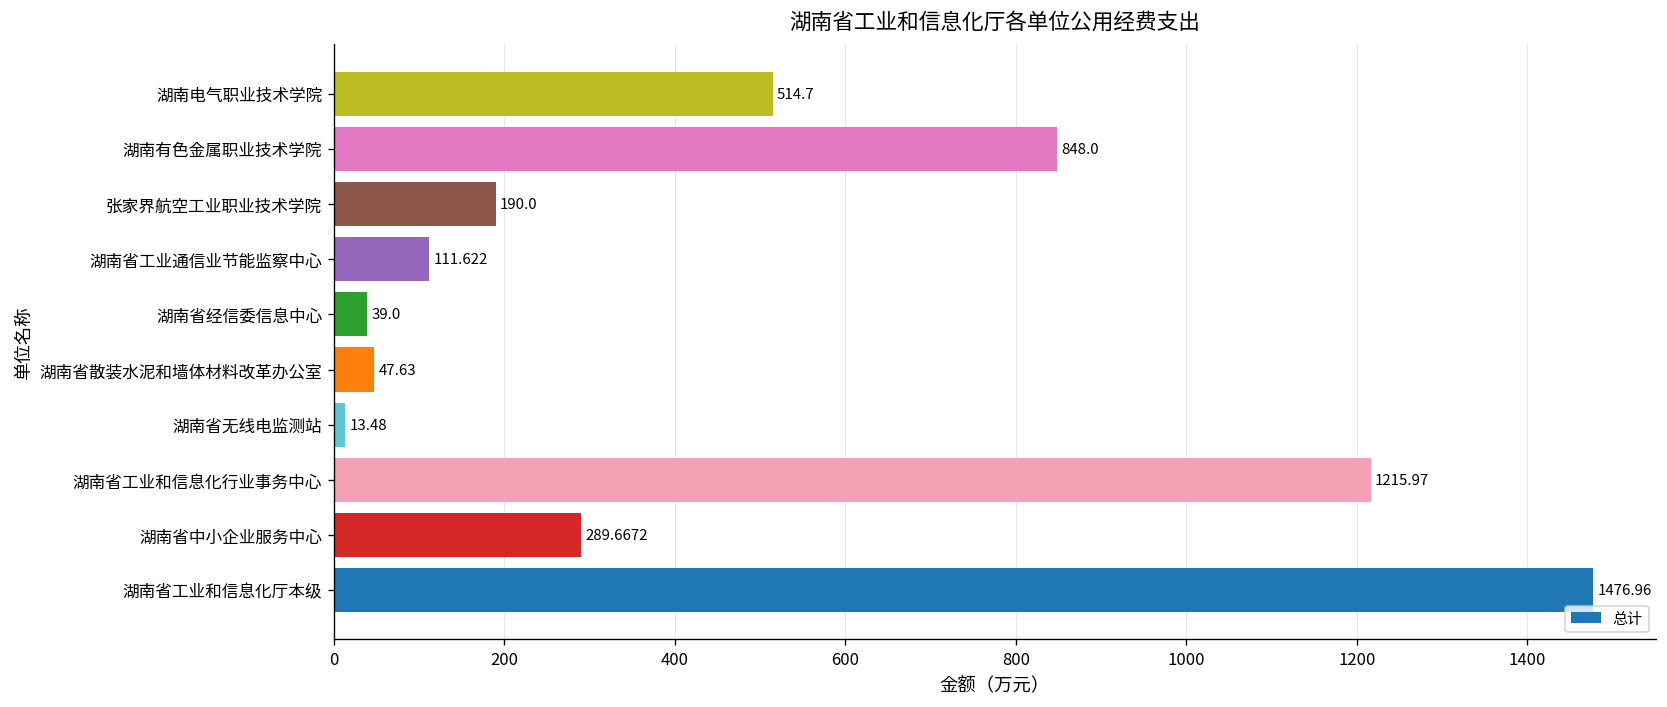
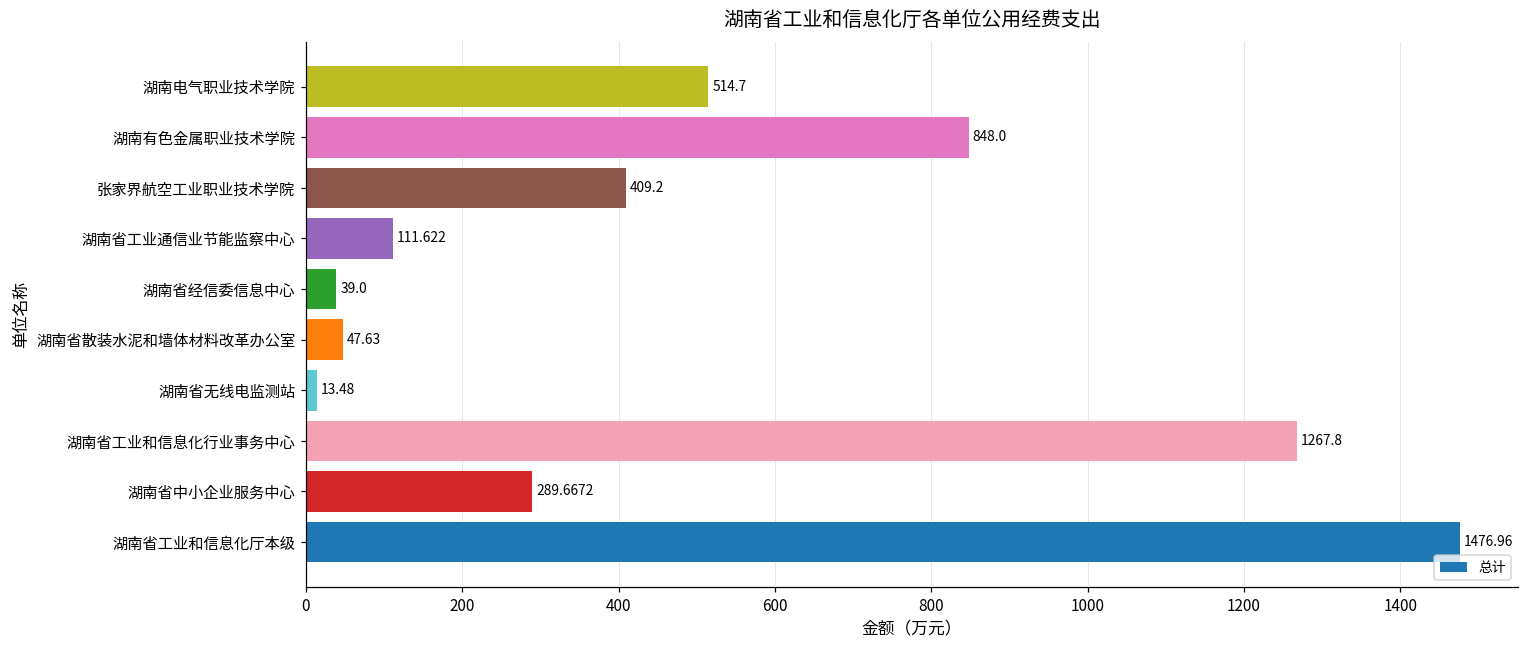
张家界航空工业职业技术学院: 190.0 -> 409.2
湖南省工业和信息化行业事务中心: 1215.97 -> 1267.8
